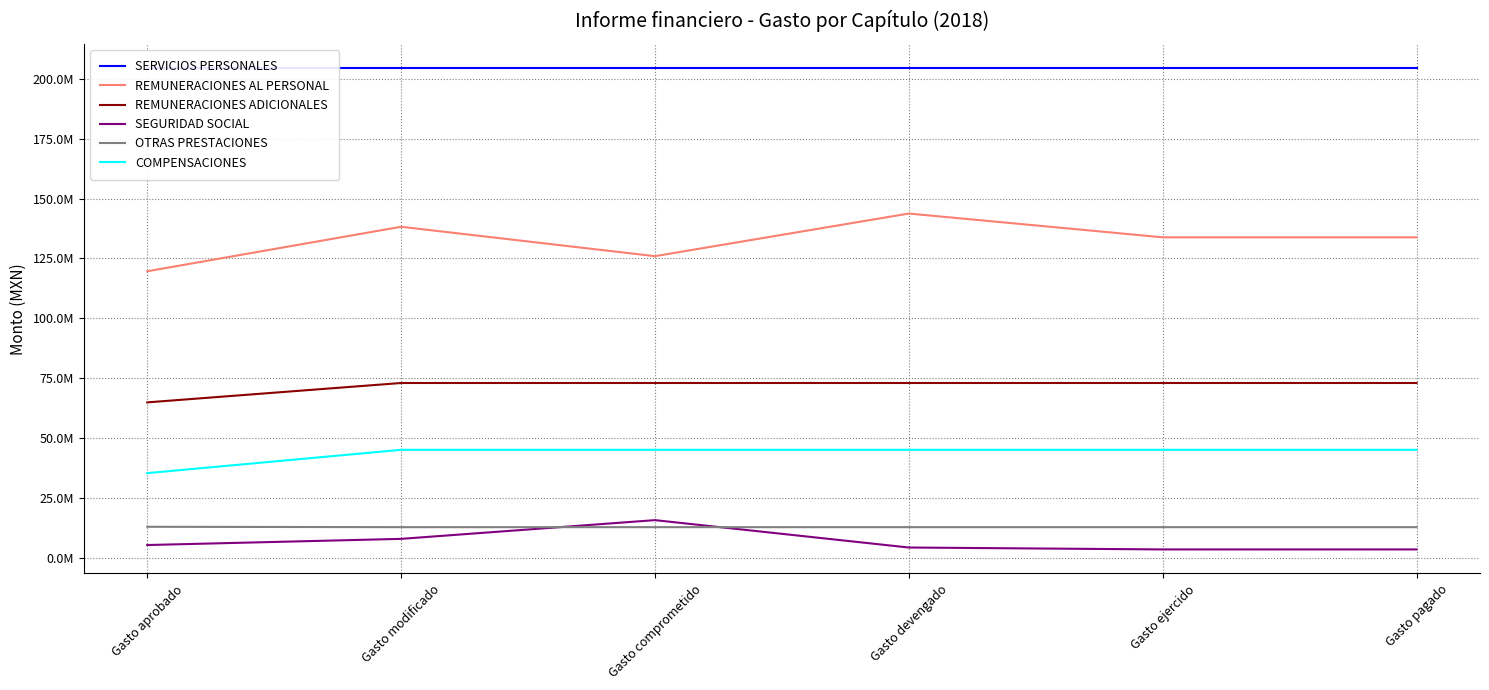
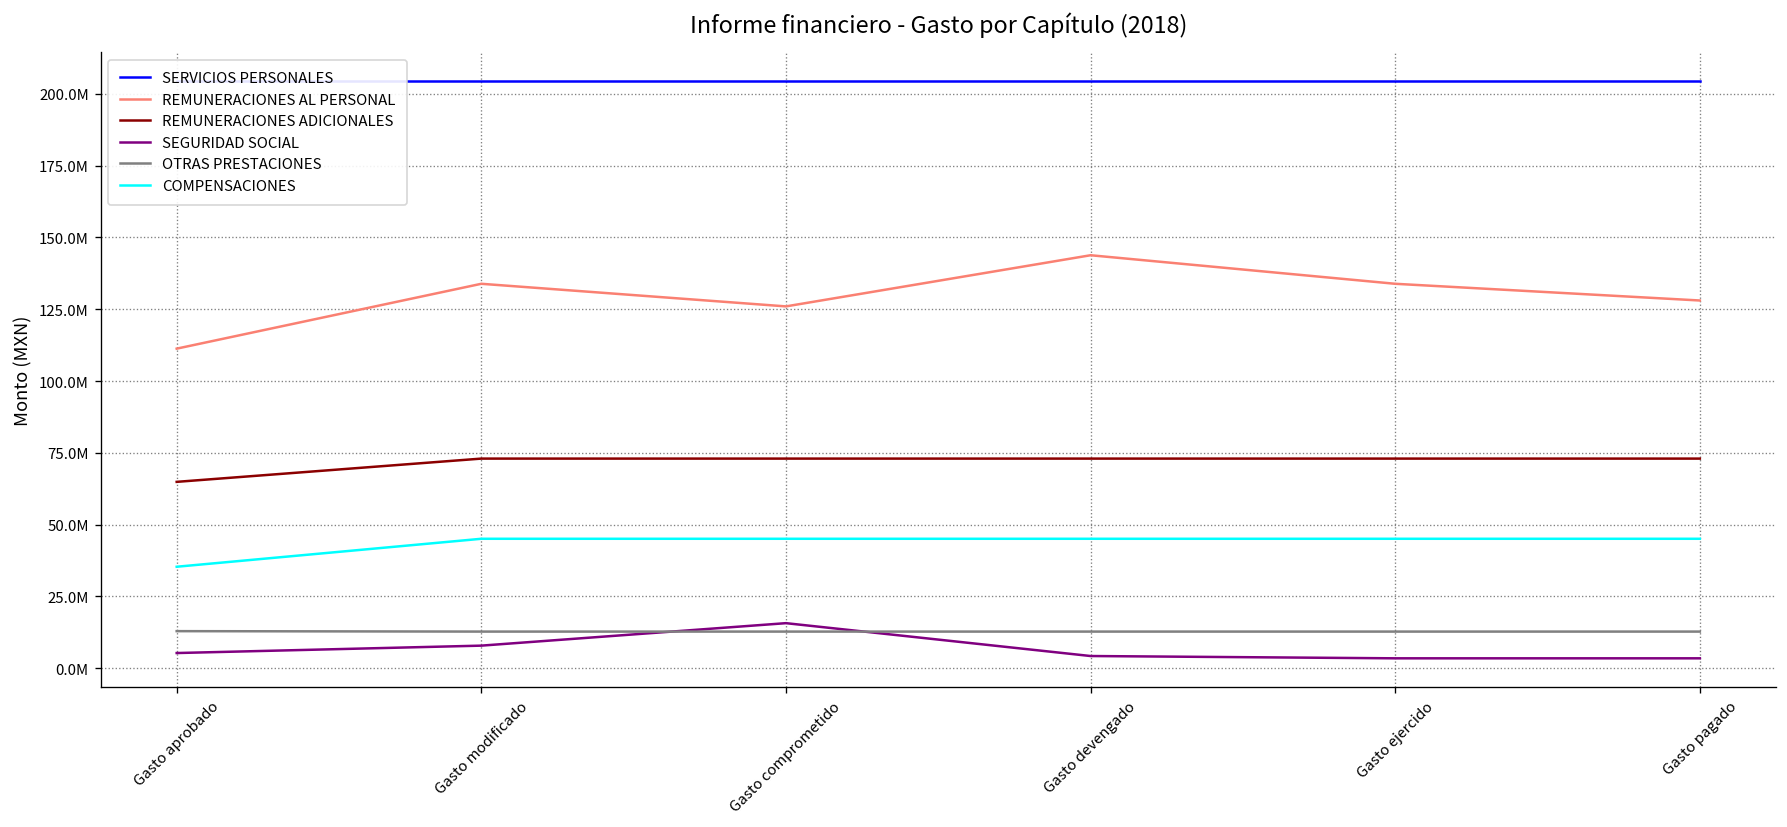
REMUNERACIONES AL PERSONAL, Gasto aprobado: 120000000 -> 111000000
REMUNERACIONES AL PERSONAL, Gasto modificado: 138000000 -> 134000000
REMUNERACIONES AL PERSONAL, Gasto pagado: 134000000 -> 128000000
